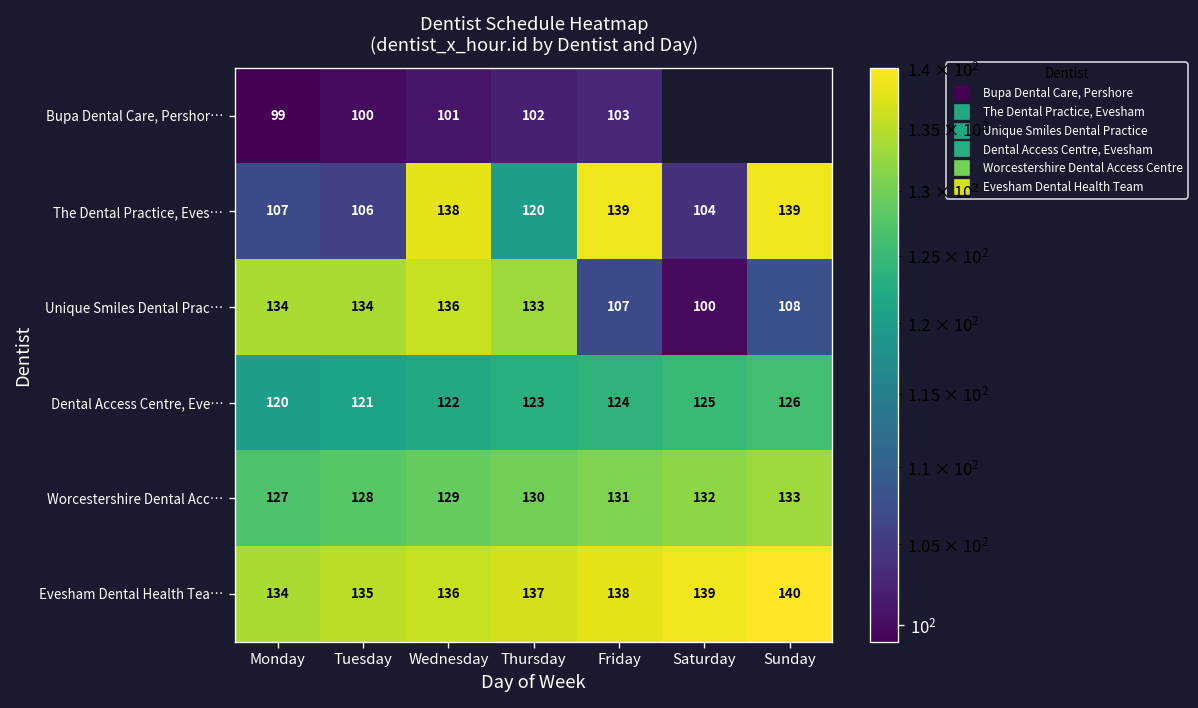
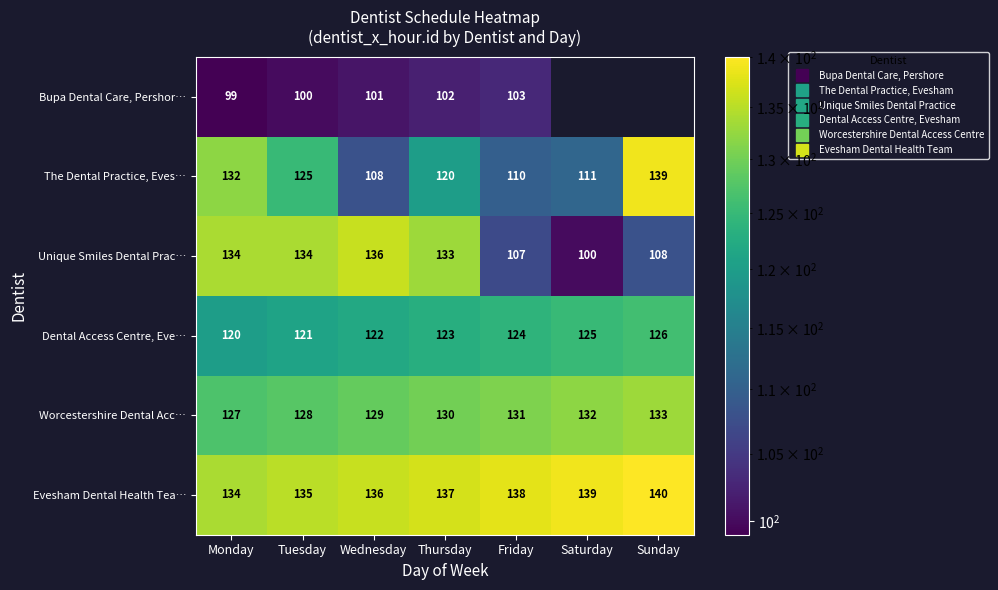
The Dental Practice, Eves…, Monday: 107 -> 132
The Dental Practice, Eves…, Tuesday: 106 -> 125
The Dental Practice, Eves…, Wednesday: 138 -> 108
The Dental Practice, Eves…, Friday: 139 -> 110
The Dental Practice, Eves…, Saturday: 104 -> 111
